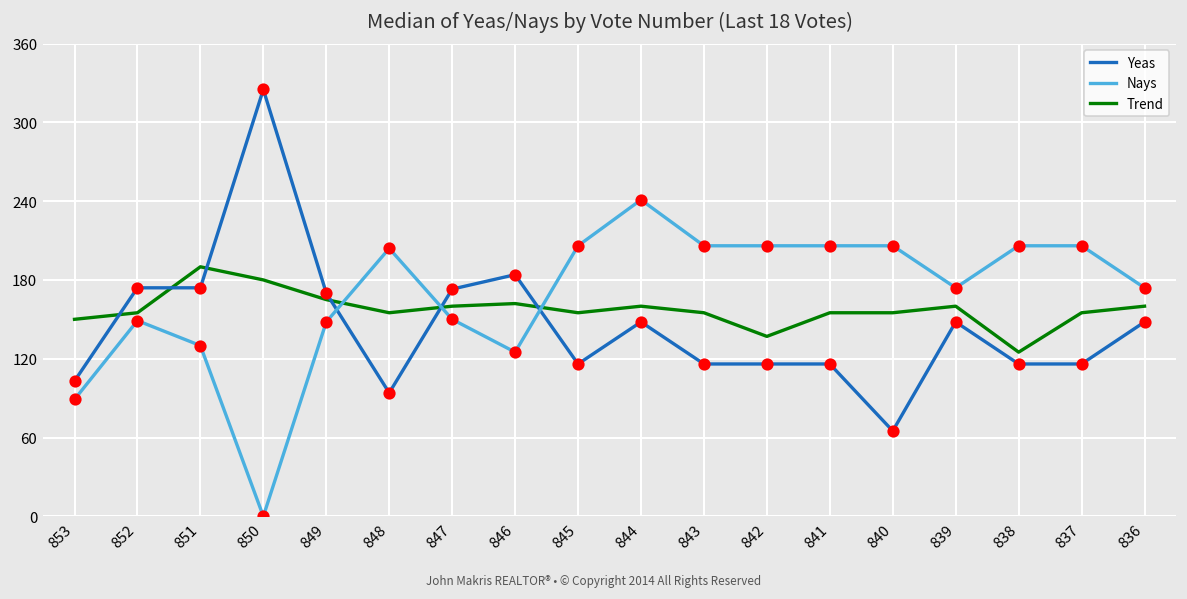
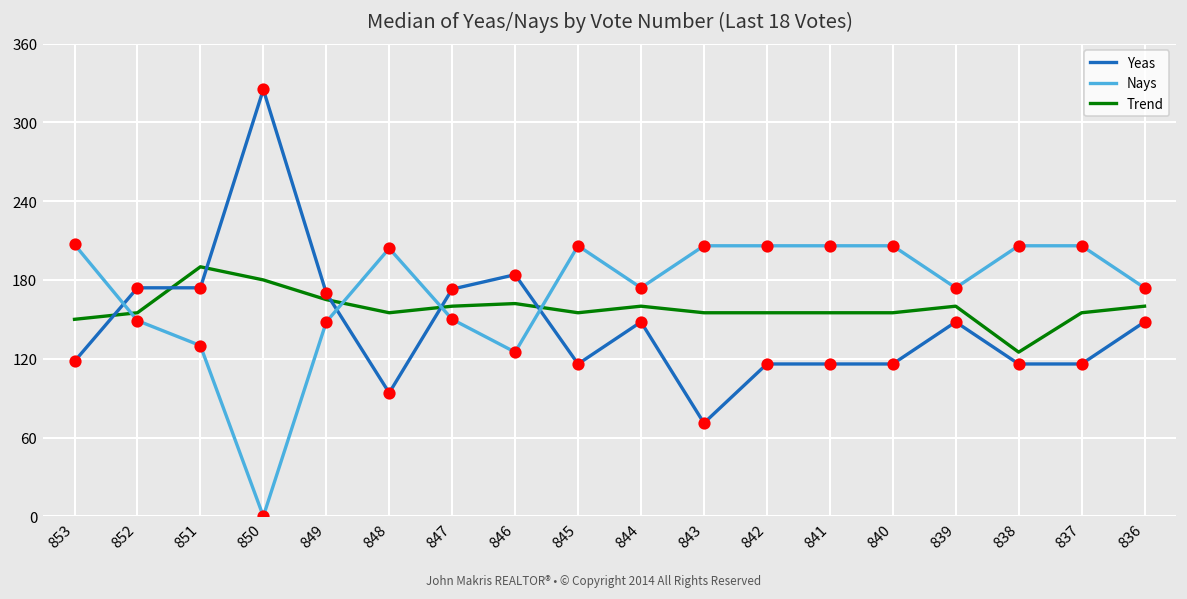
Yeas, 853: 103 -> 118
Nays, 853: 89 -> 207
Nays, 844: 241 -> 174
Yeas, 843: 116 -> 71
Trend, 842: 137 -> 155
Yeas, 840: 65 -> 116
